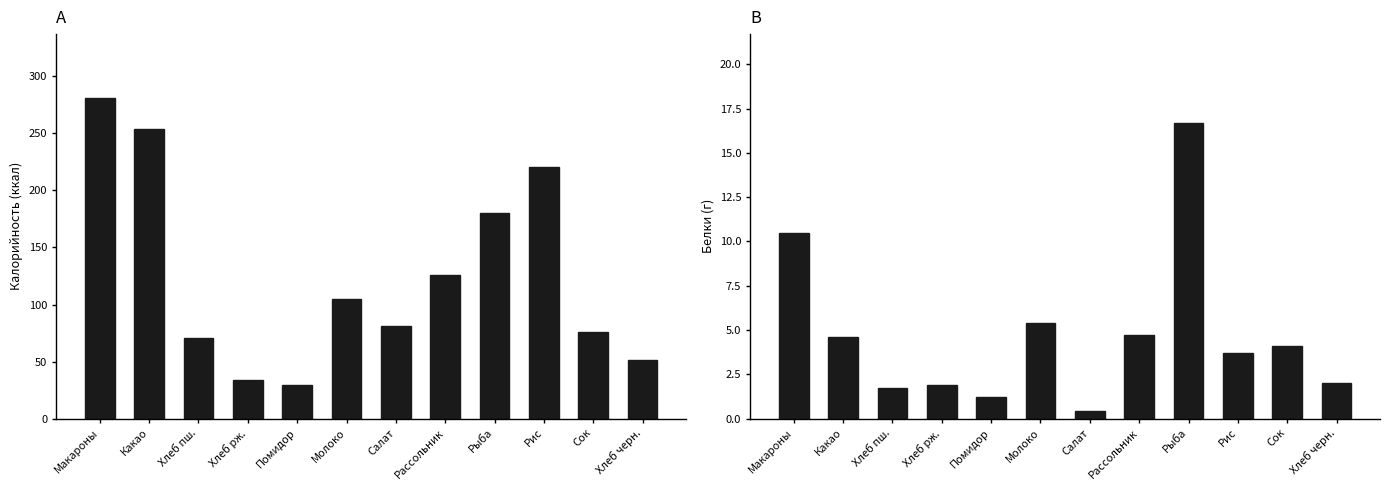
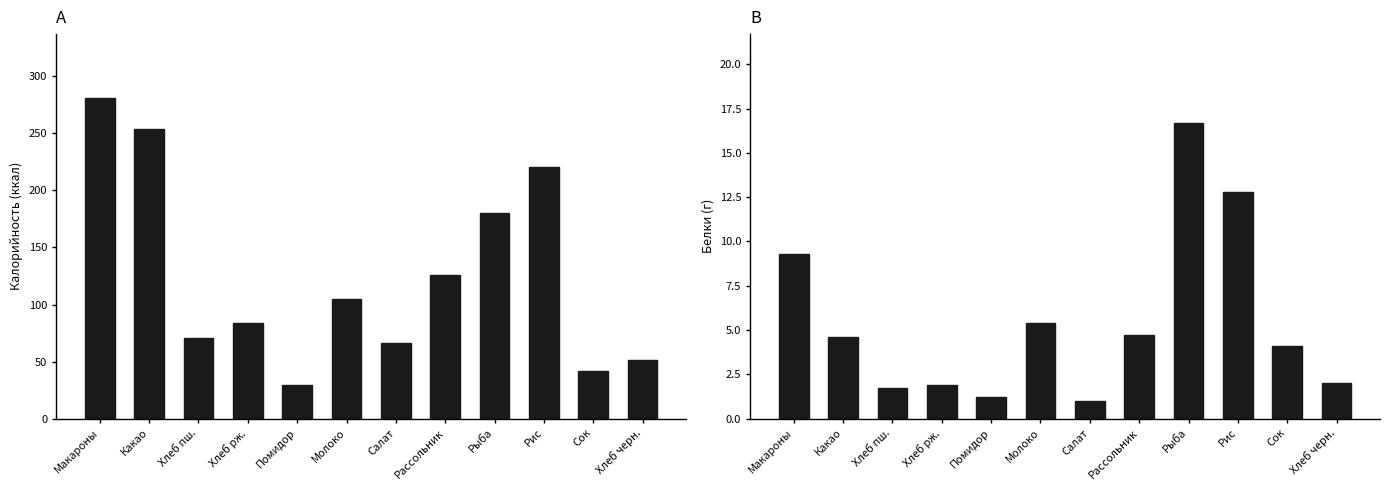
A, Хлеб рж.: 34 -> 84
A, Салат: 82 -> 67
A, Сок: 76 -> 42
B, Макароны: 10.5 -> 9.3
B, Салат: 0.4 -> 1.0
B, Рис: 3.7 -> 12.8
